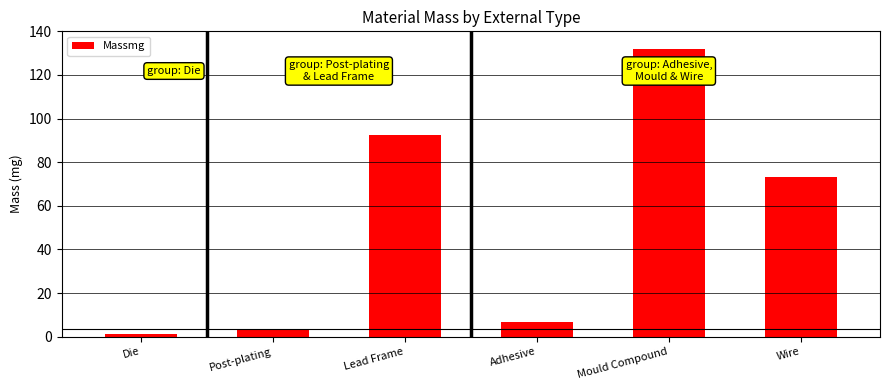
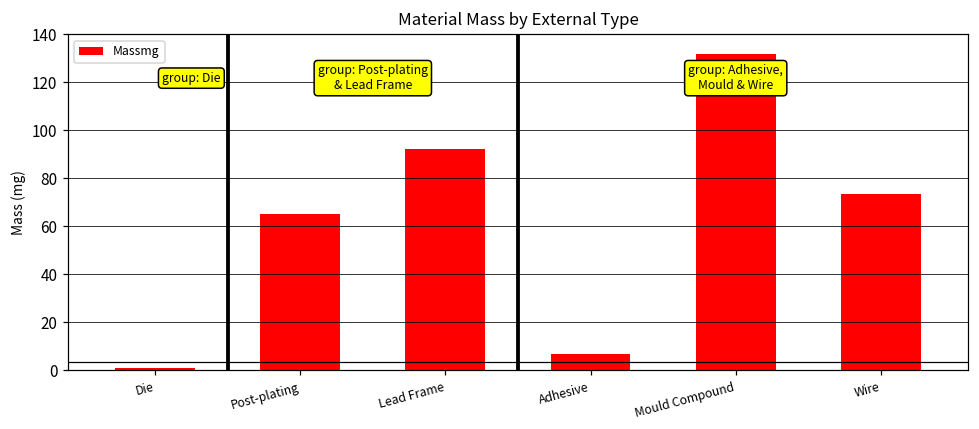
Post-plating: 4 -> 65
